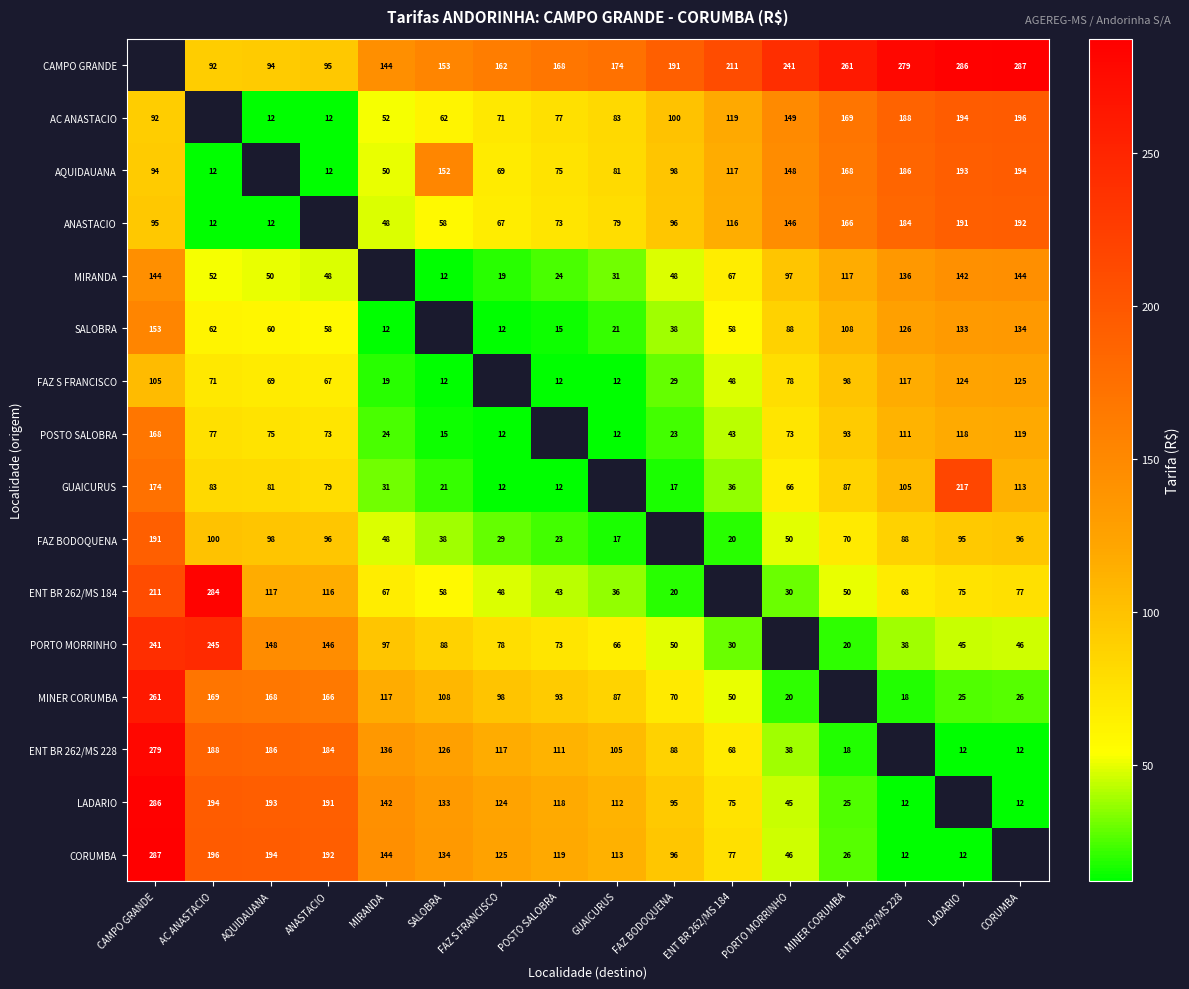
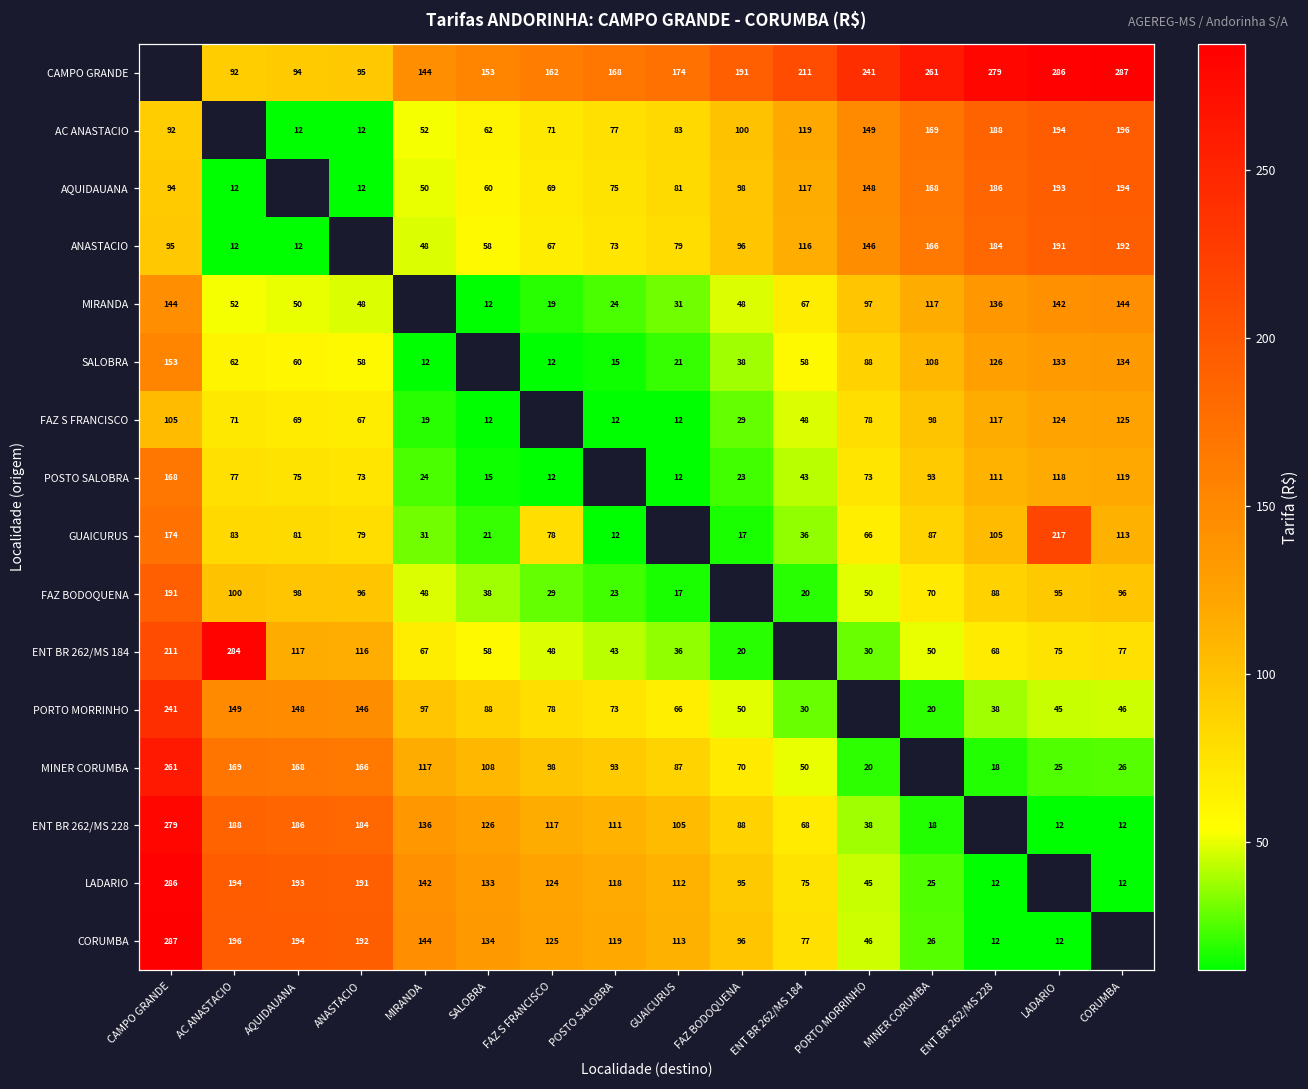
AQUIDAUANA, SALOBRA: 152 -> 60
GUAICURUS, FAZ S FRANCISCO: 12 -> 78
PORTO MORRINHO, AC ANASTACIO: 245 -> 149
